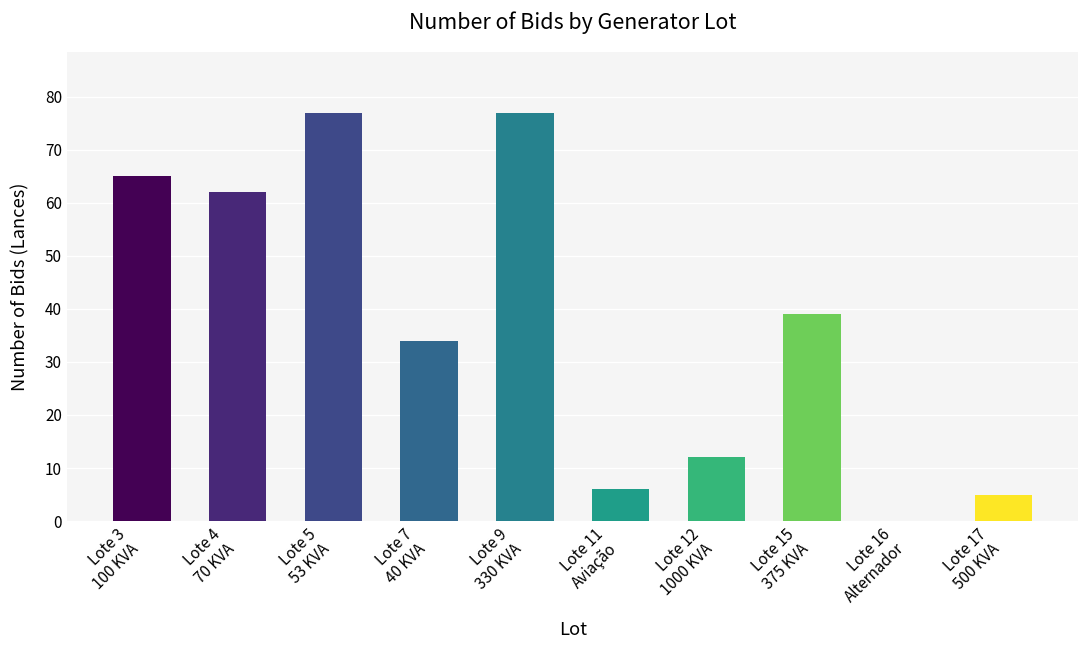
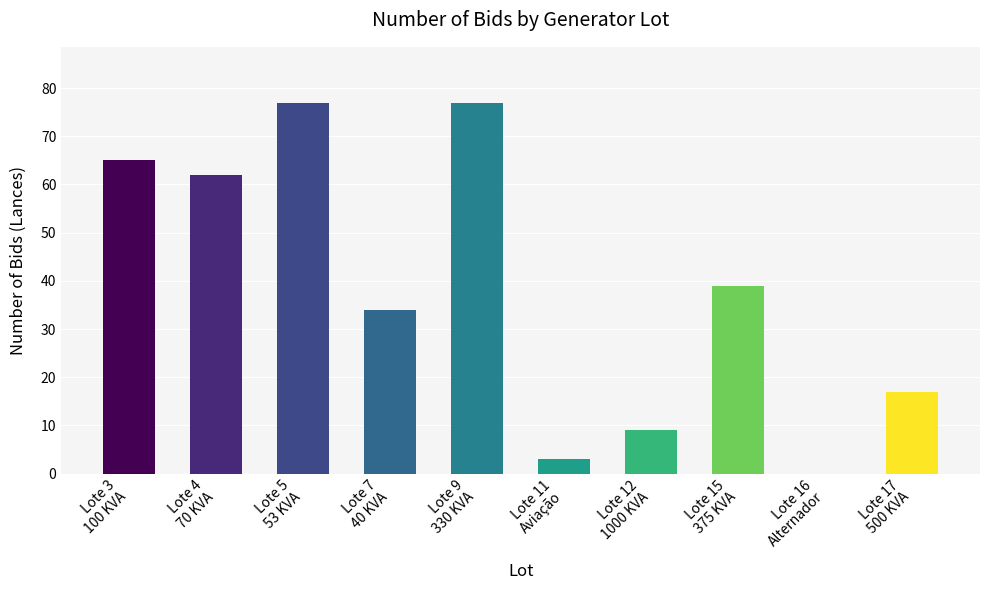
Lote 11 Aviação: 6 -> 3
Lote 12 1000 KVA: 12 -> 9
Lote 17 500 KVA: 5 -> 17
